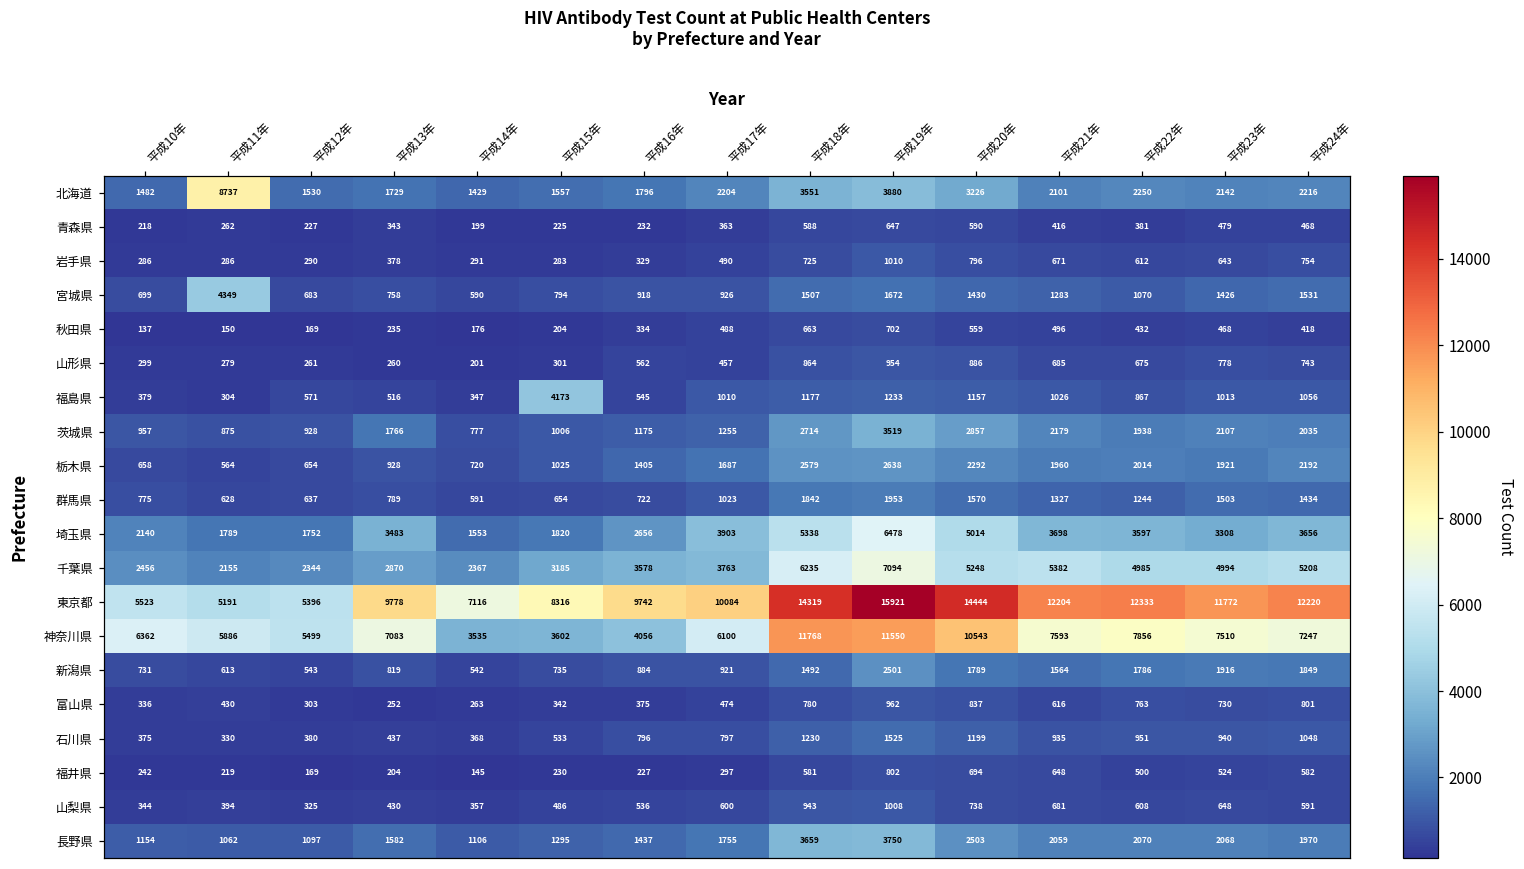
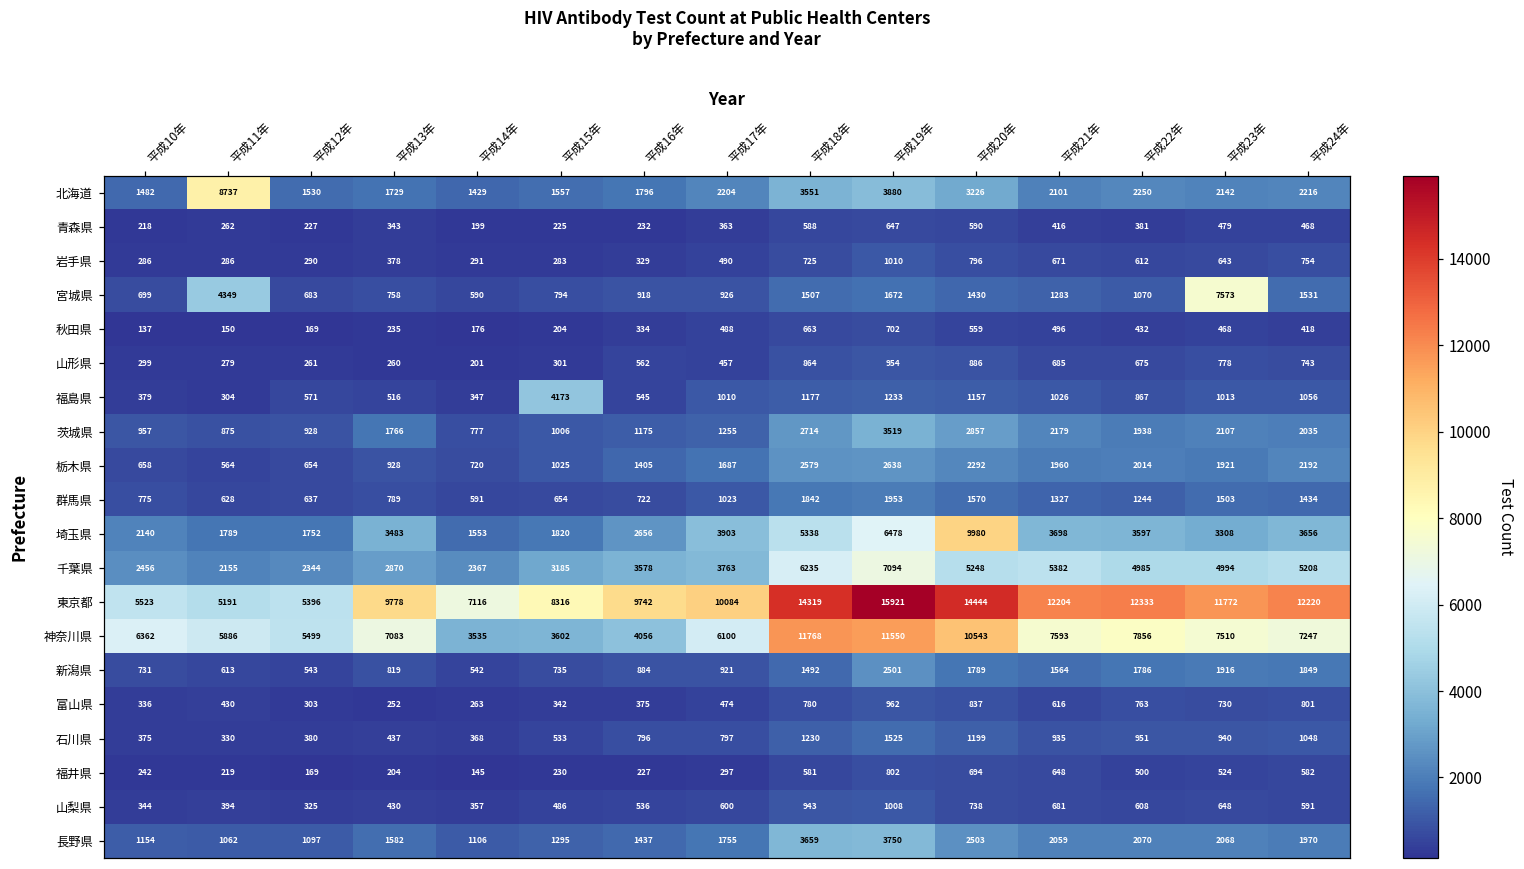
宮城県, 平成23年: 1426 -> 7573
埼玉県, 平成20年: 5014 -> 9980
